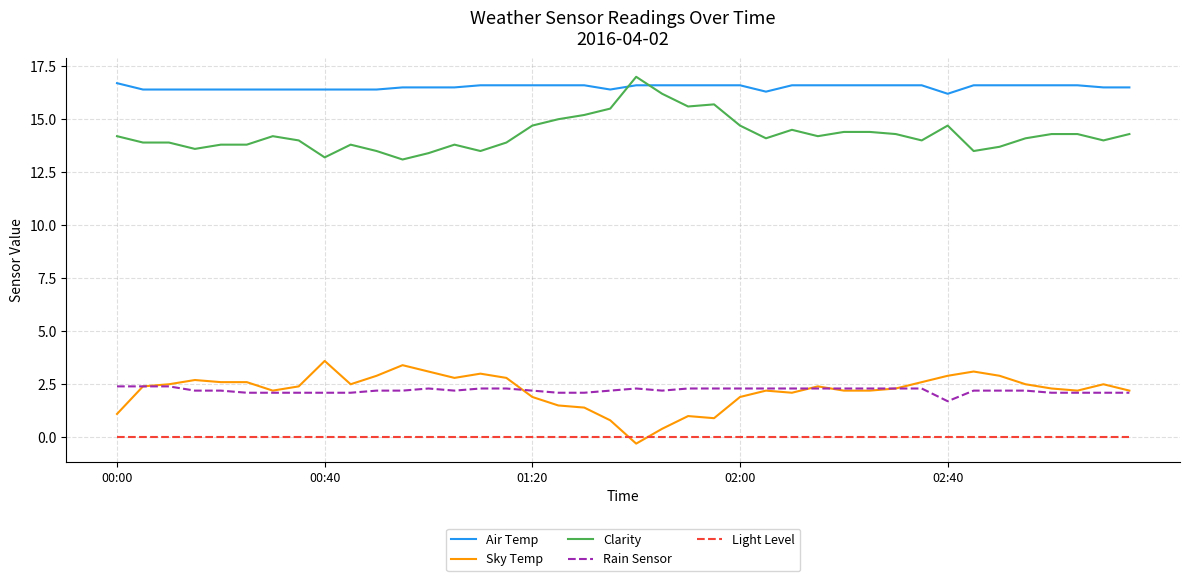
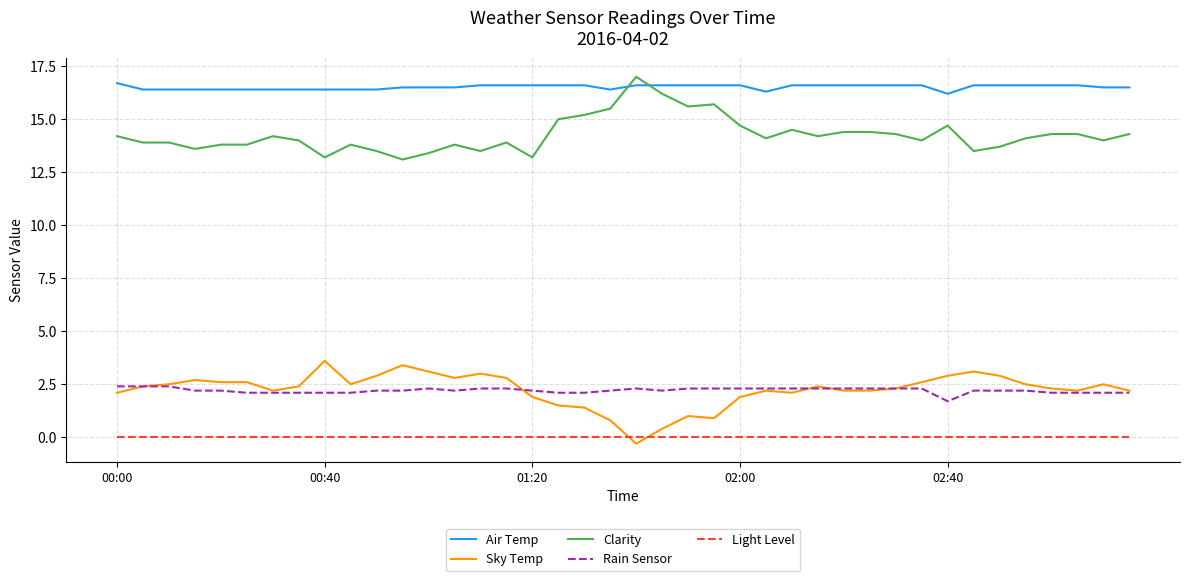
Sky Temp, 00:00: 1.1 -> 2.1
Clarity, 01:20: 14.7 -> 13.2
